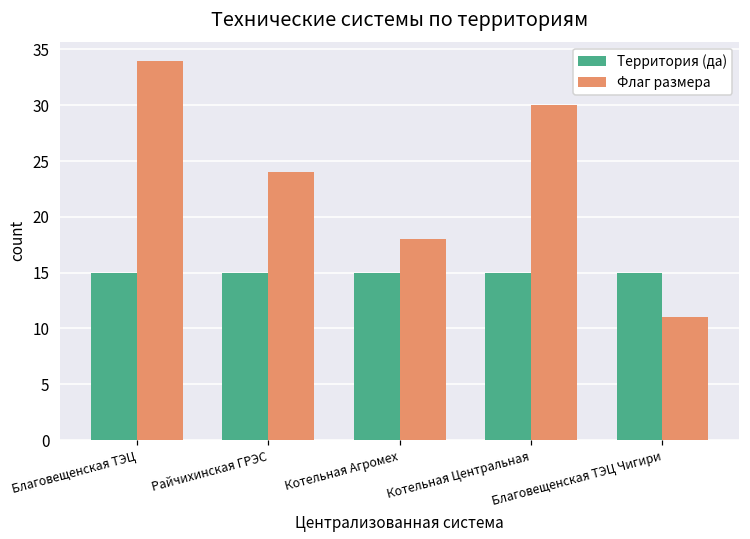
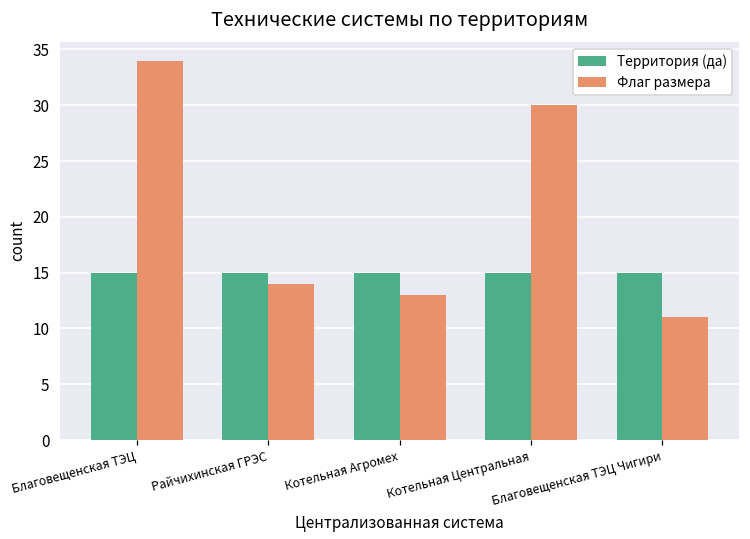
Флаг размера, Райчихинская ГРЭС: 24 -> 14
Флаг размера, Котельная Агромех: 18 -> 13
